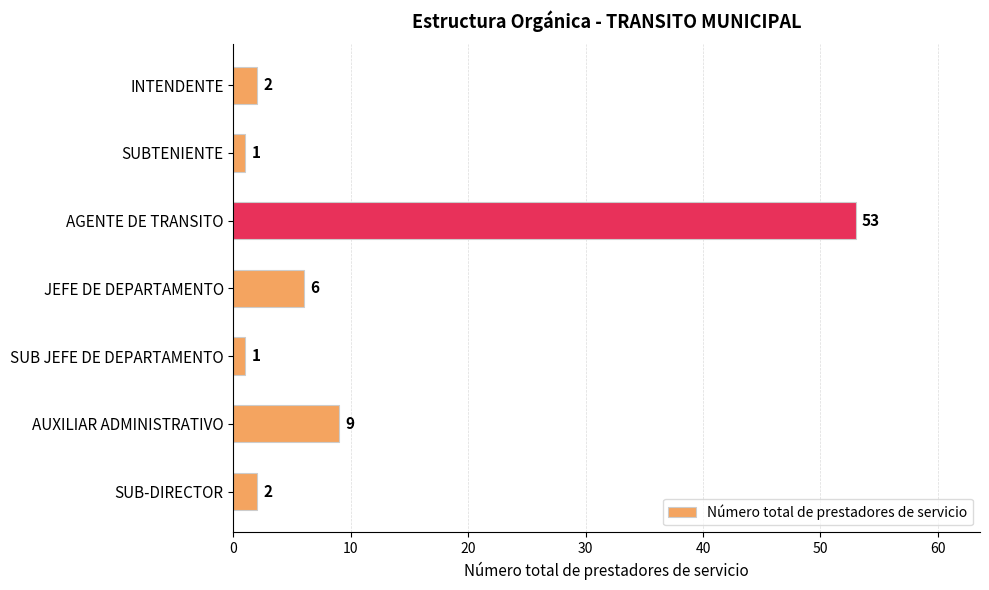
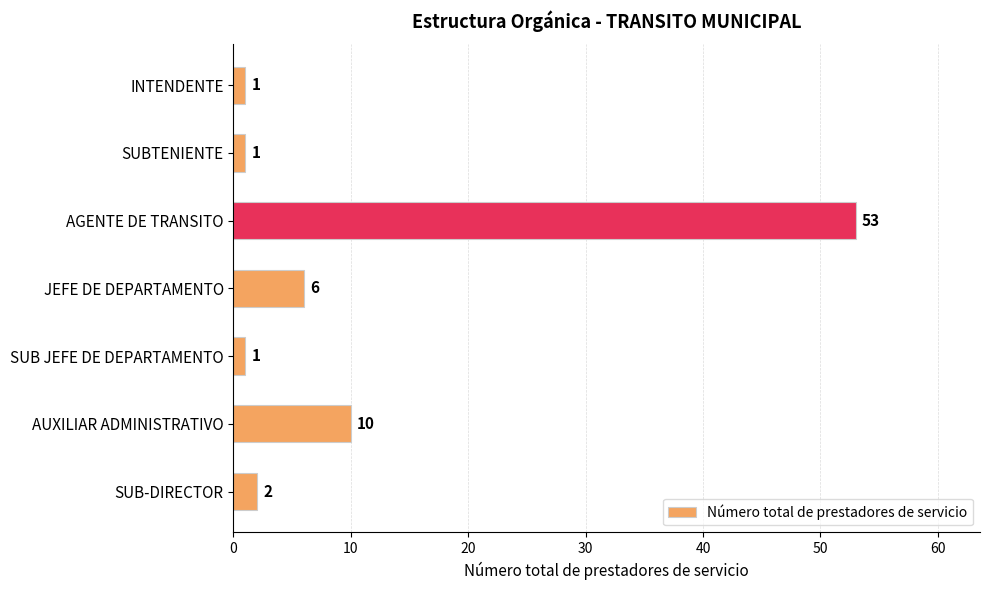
INTENDENTE: 2 -> 1
AUXILIAR ADMINISTRATIVO: 9 -> 10
